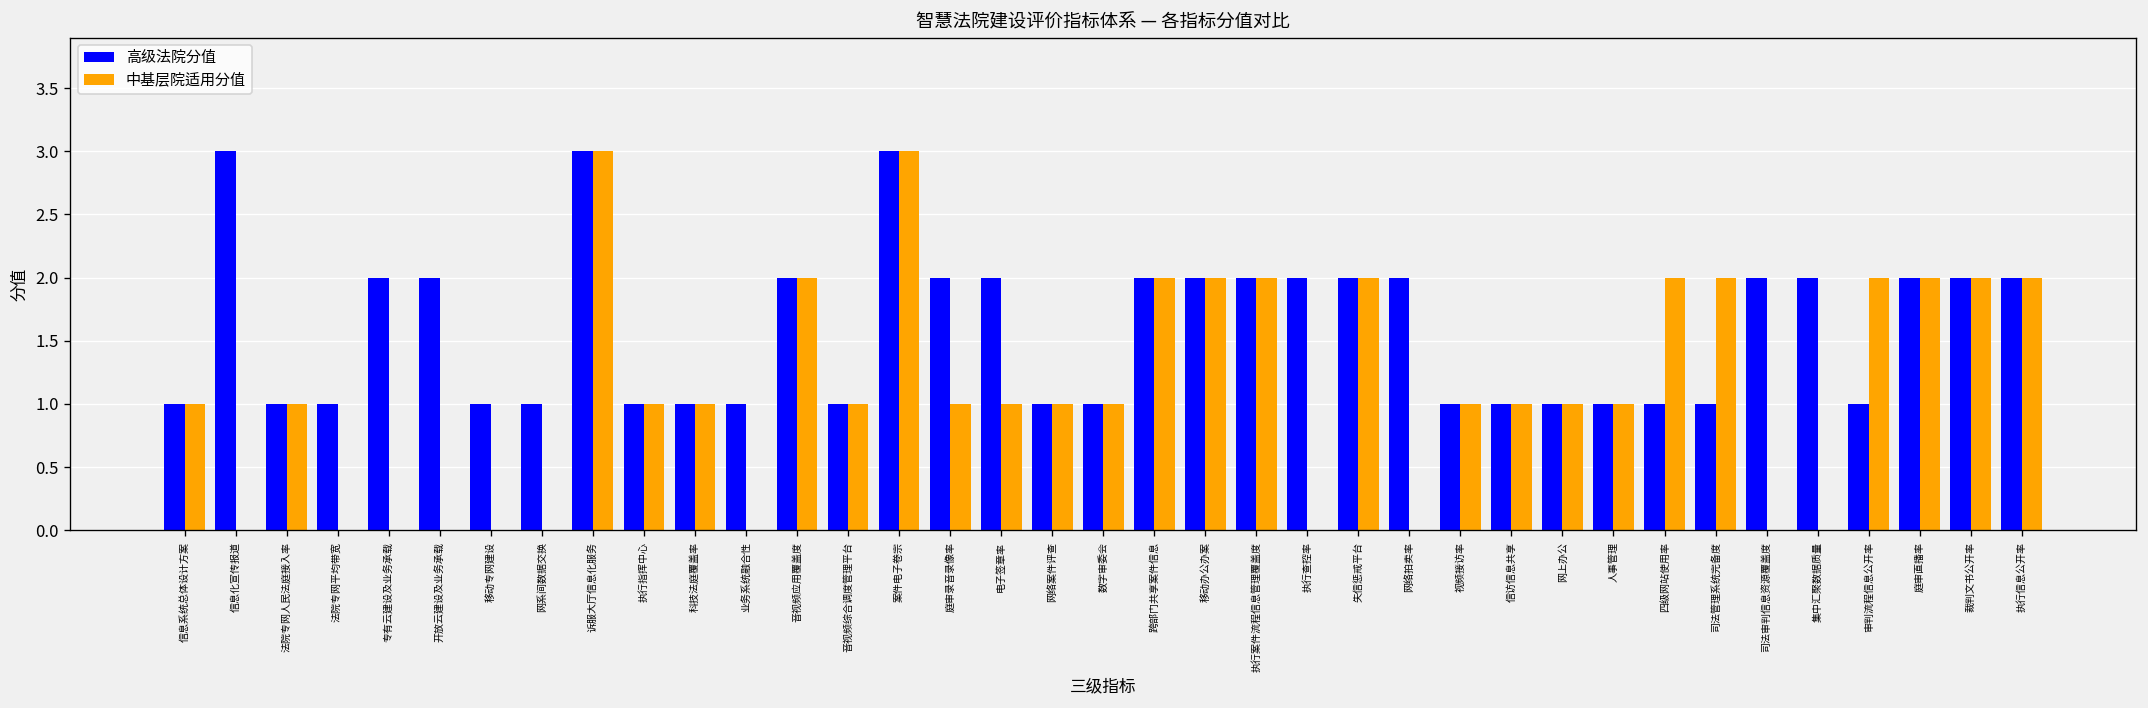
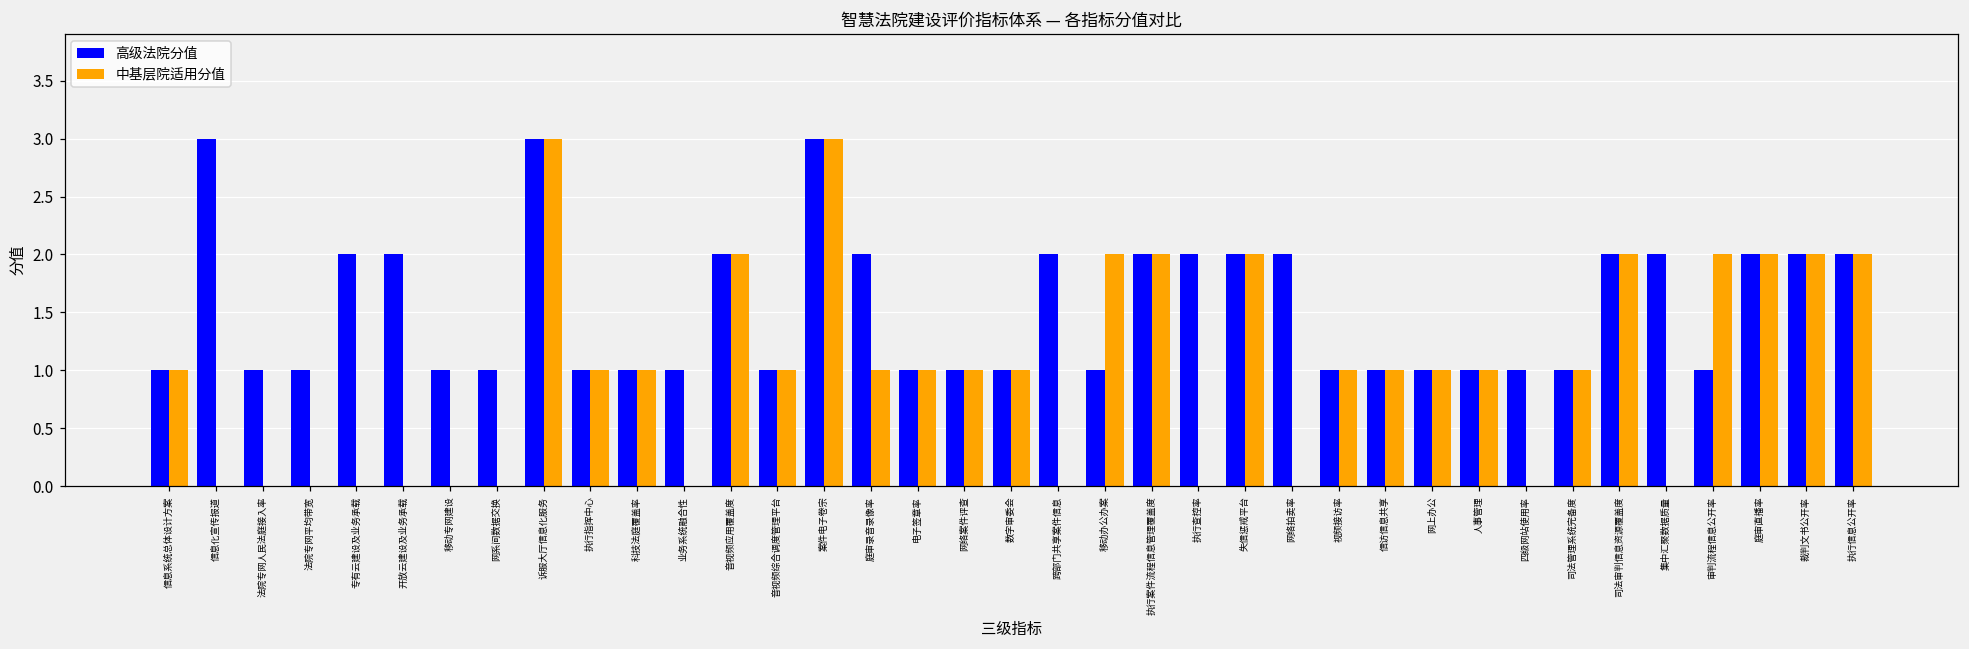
中基层院适用分值, 法院专网人民法庭接入率: 1 -> 0
高级法院分值, 电子签章率: 2 -> 1
中基层院适用分值, 跨部门共享案件信息: 2 -> 0
高级法院分值, 移动办公办案: 2 -> 1
中基层院适用分值, 四级网站使用率: 2 -> 0
中基层院适用分值, 司法管理系统完备度: 2 -> 1
中基层院适用分值, 司法审判信息资源覆盖度: 0 -> 2
